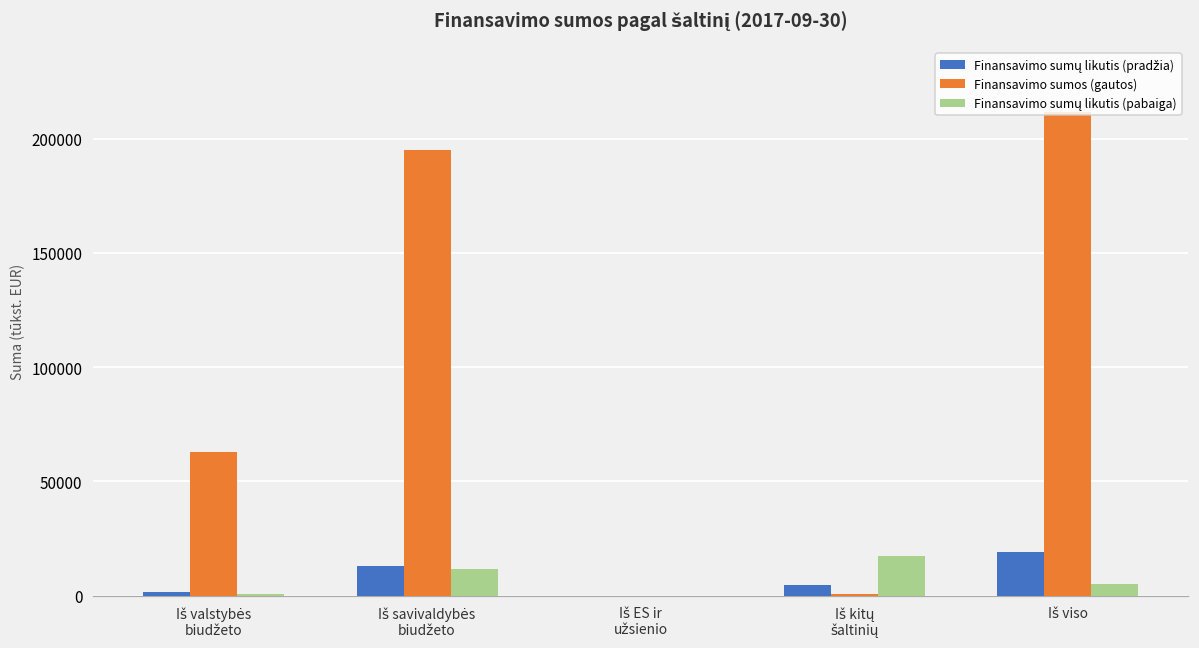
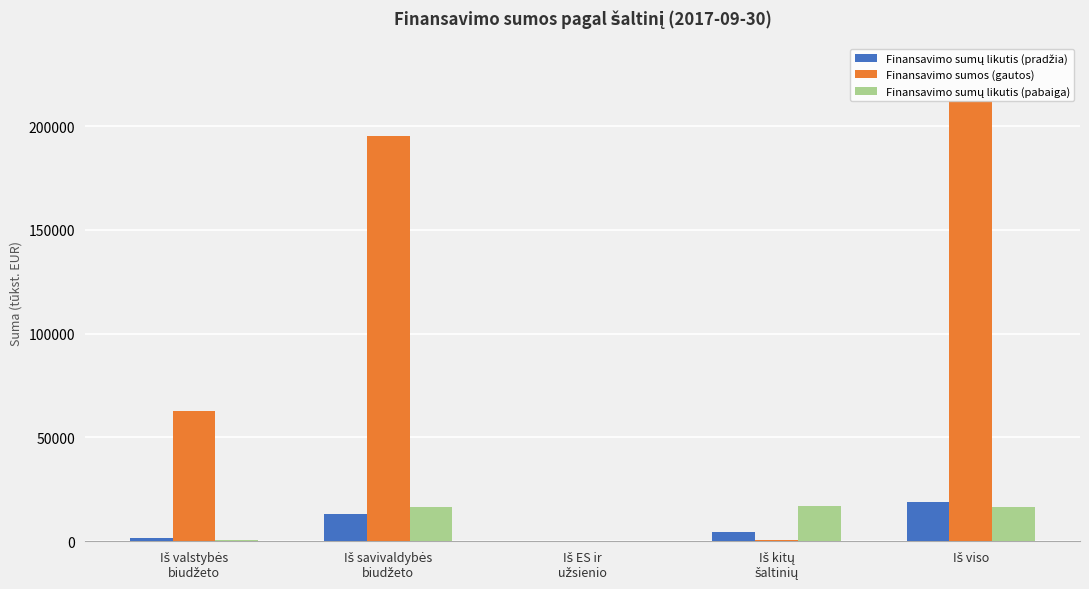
Finansavimo sumų likutis (pabaiga), Iš savivaldybės biudžeto: 12000 -> 16000
Finansavimo sumų likutis (pabaiga), Iš viso: 5000 -> 16000
